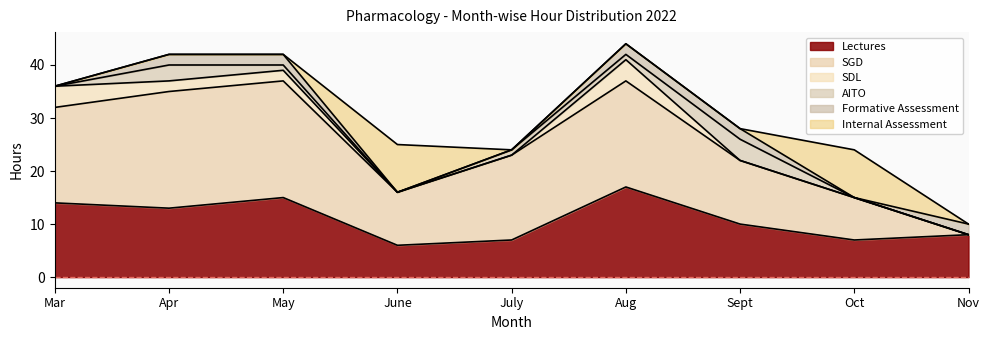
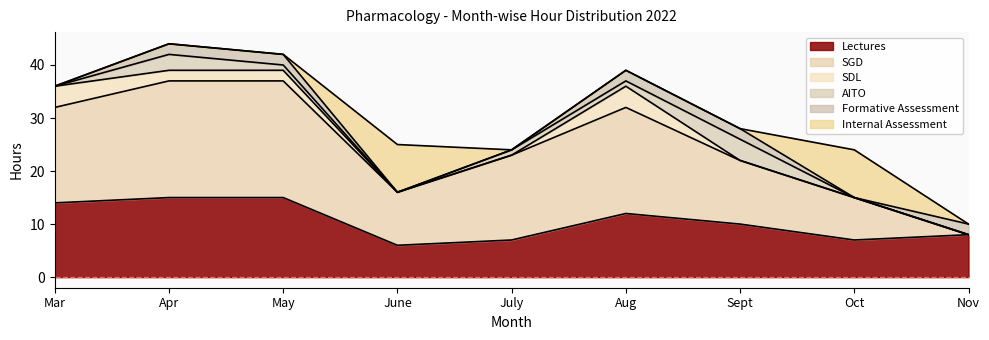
Lectures, Apr: 13 -> 15
Lectures, Aug: 17 -> 12
